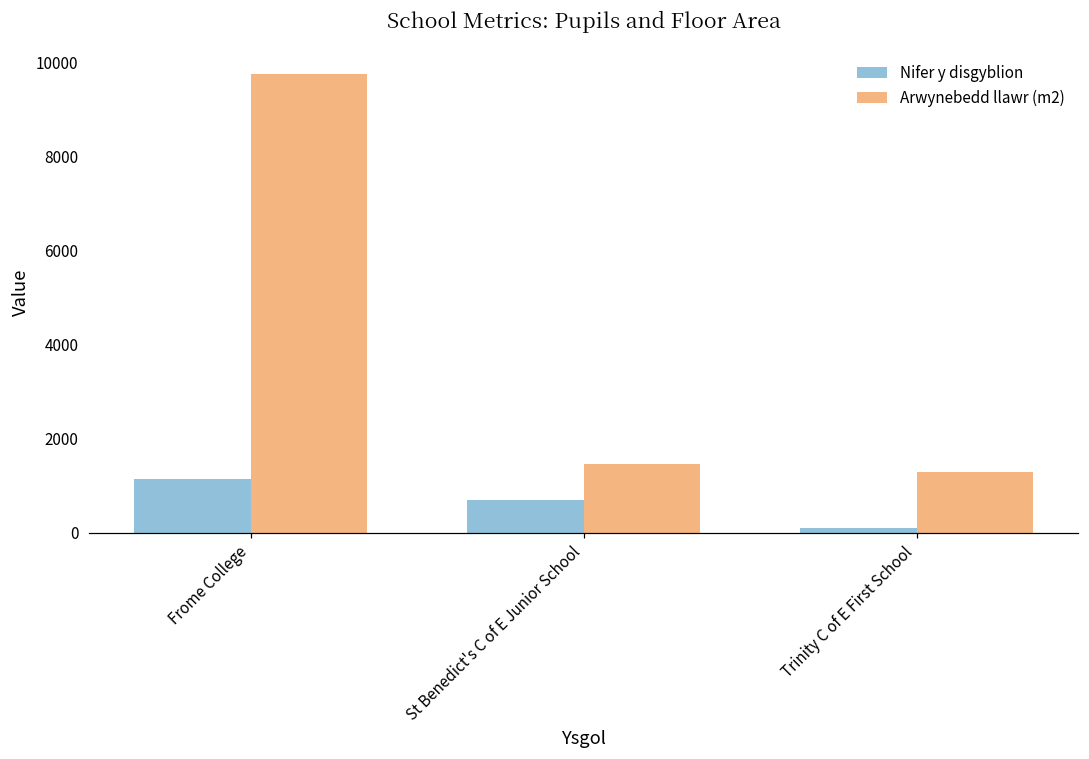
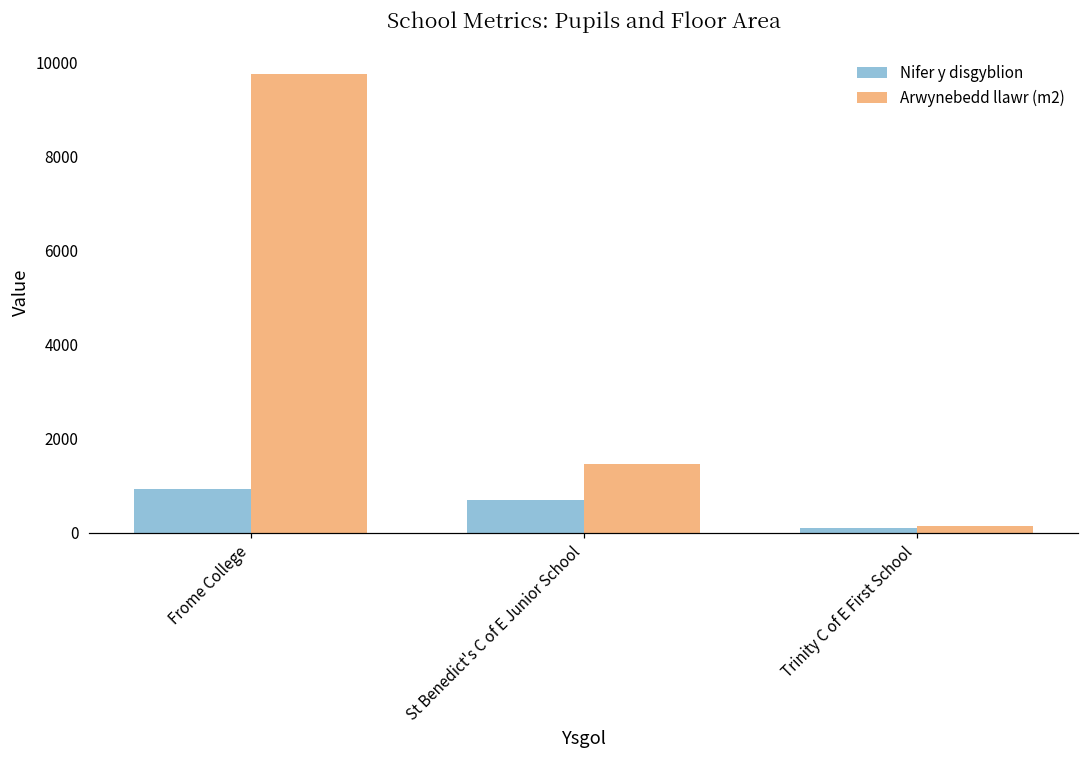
Nifer y disgyblion, Frome College: 1100 -> 900
Arwynebedd llawr (m2), Trinity C of E First School: 1300 -> 100
